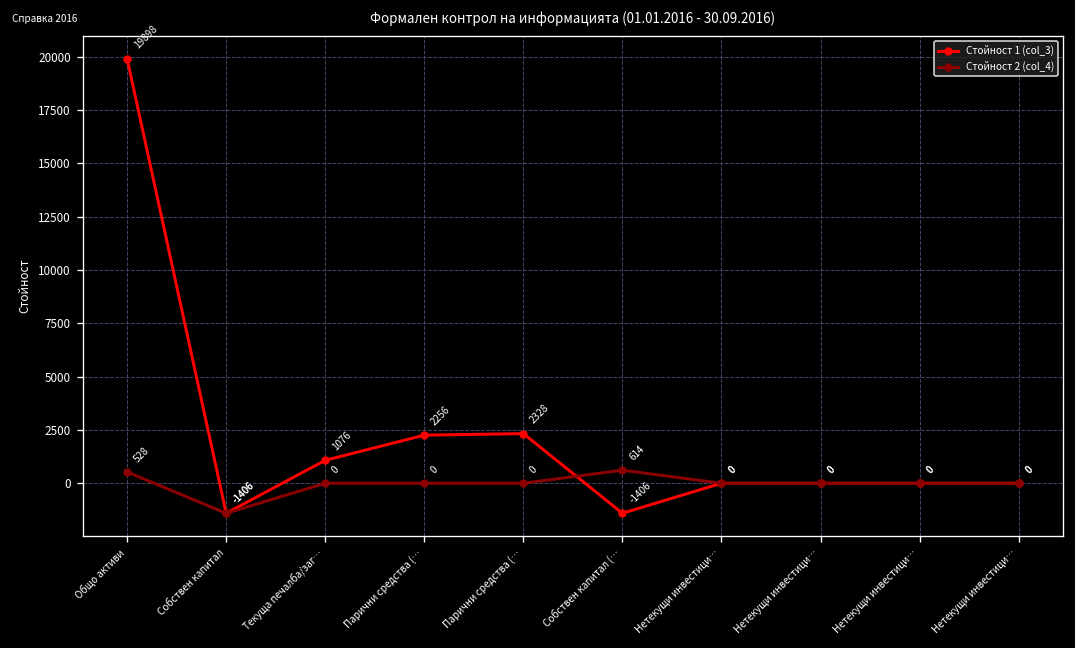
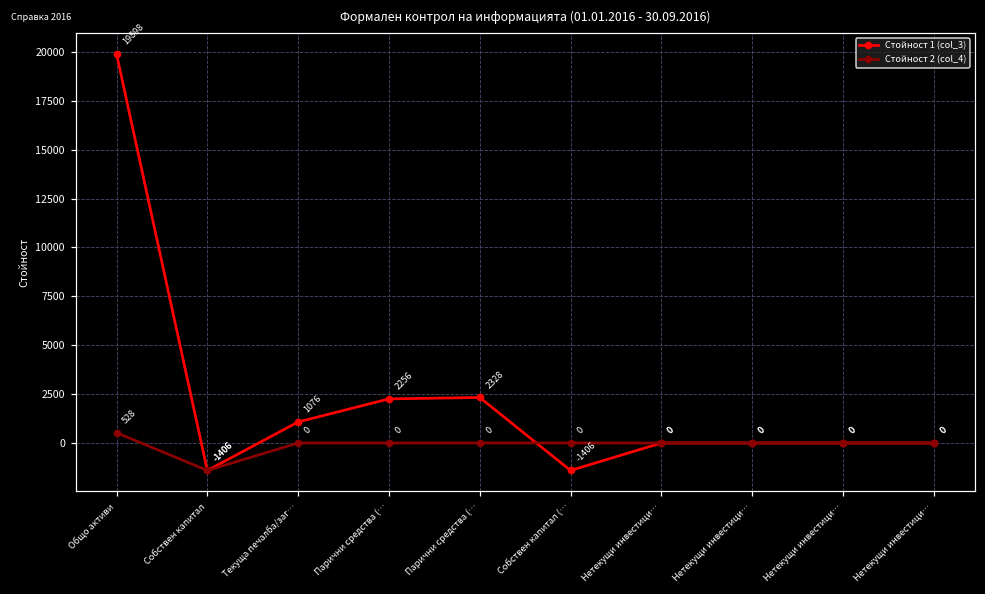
Стойност 2 (col_4), Собствен капитал (…: 614 -> 0
